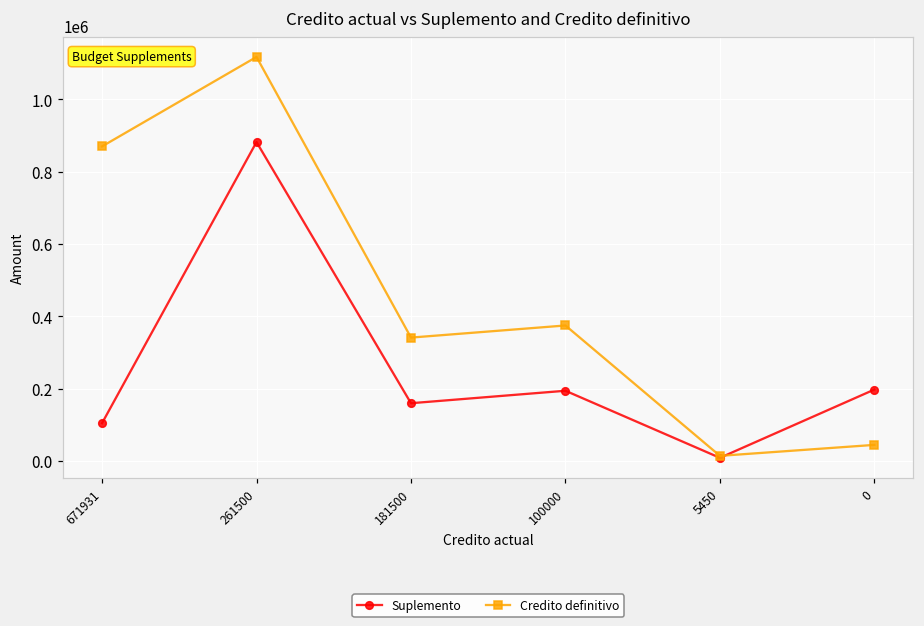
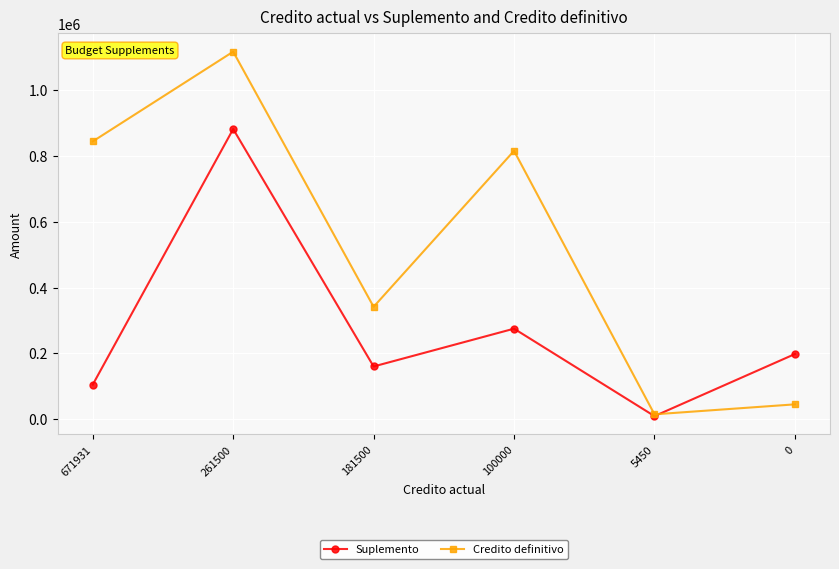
Credito definitivo, 671931: 870000 -> 840000
Suplemento, 100000: 190000 -> 280000
Credito definitivo, 100000: 380000 -> 820000
